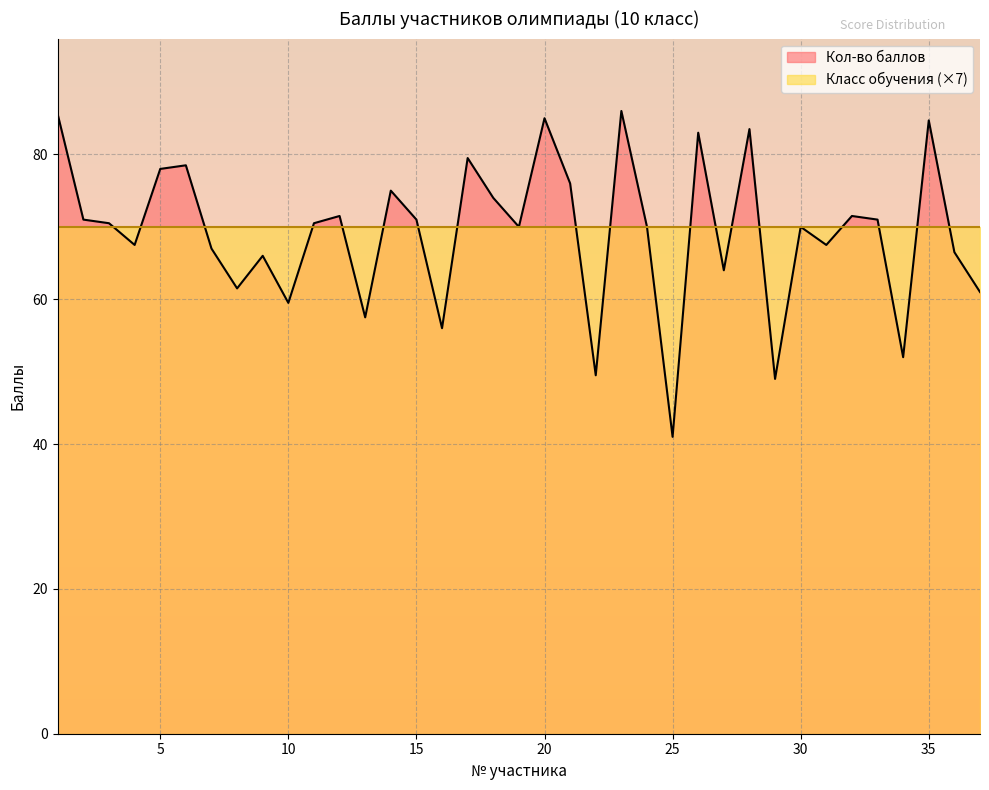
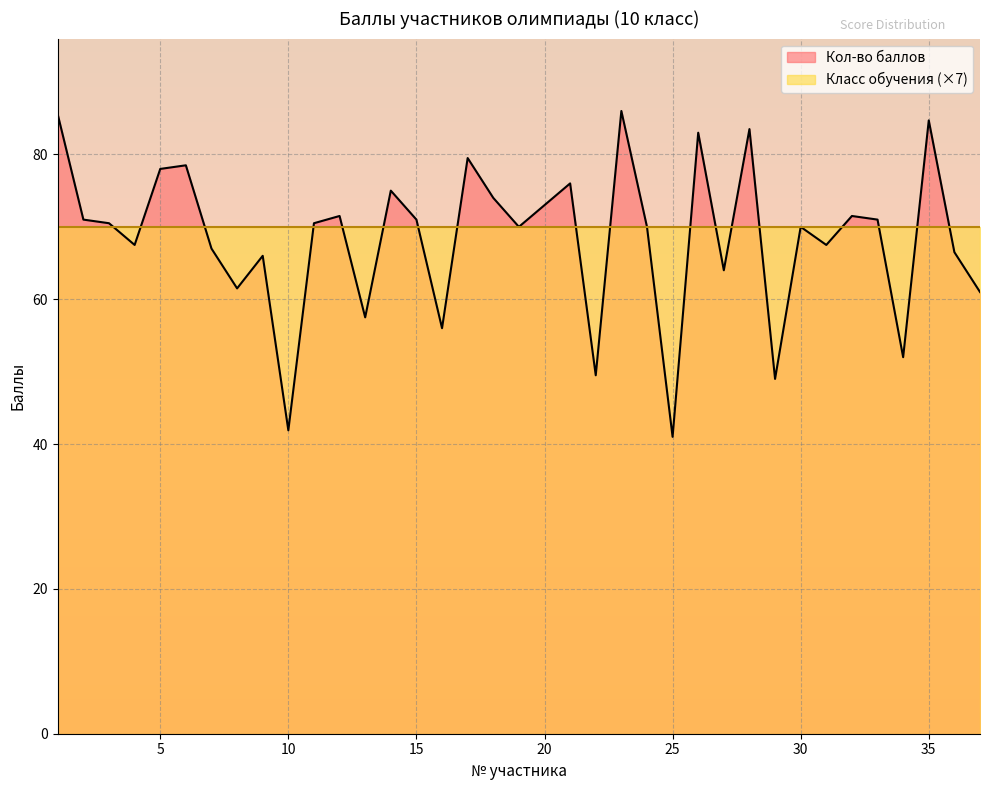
Кол-во баллов, 10: 60 -> 42
Кол-во баллов, 20: 85 -> 73
